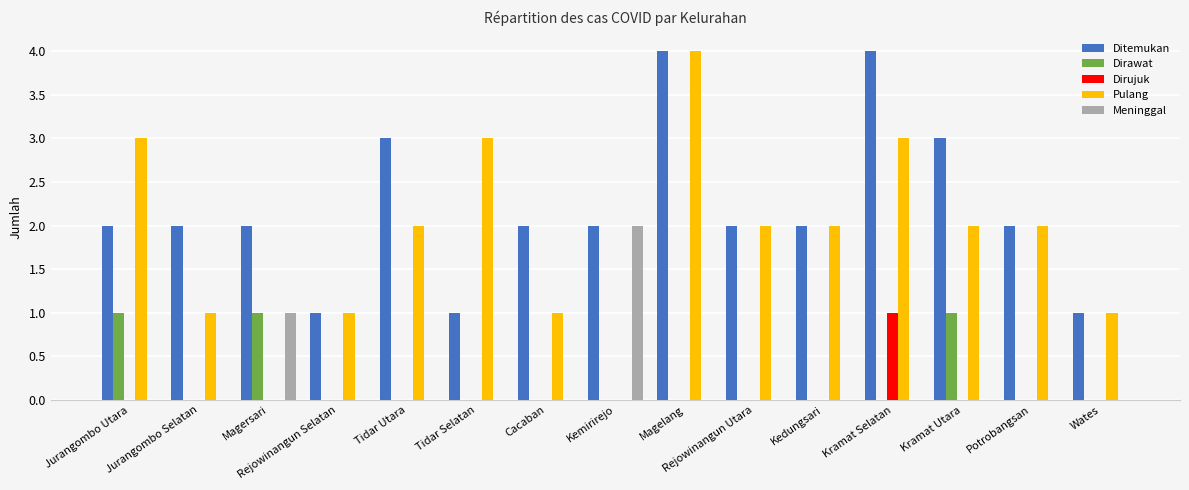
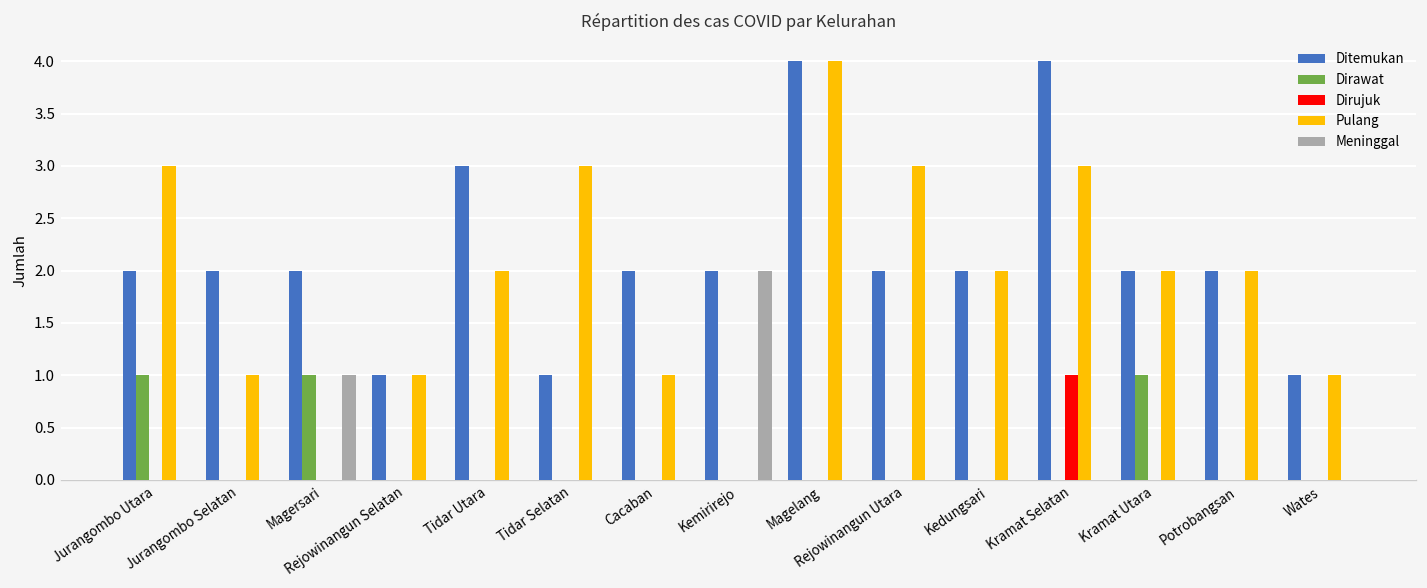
Pulang, Rejowinangun Utara: 2 -> 3
Ditemukan, Kramat Utara: 3 -> 2
